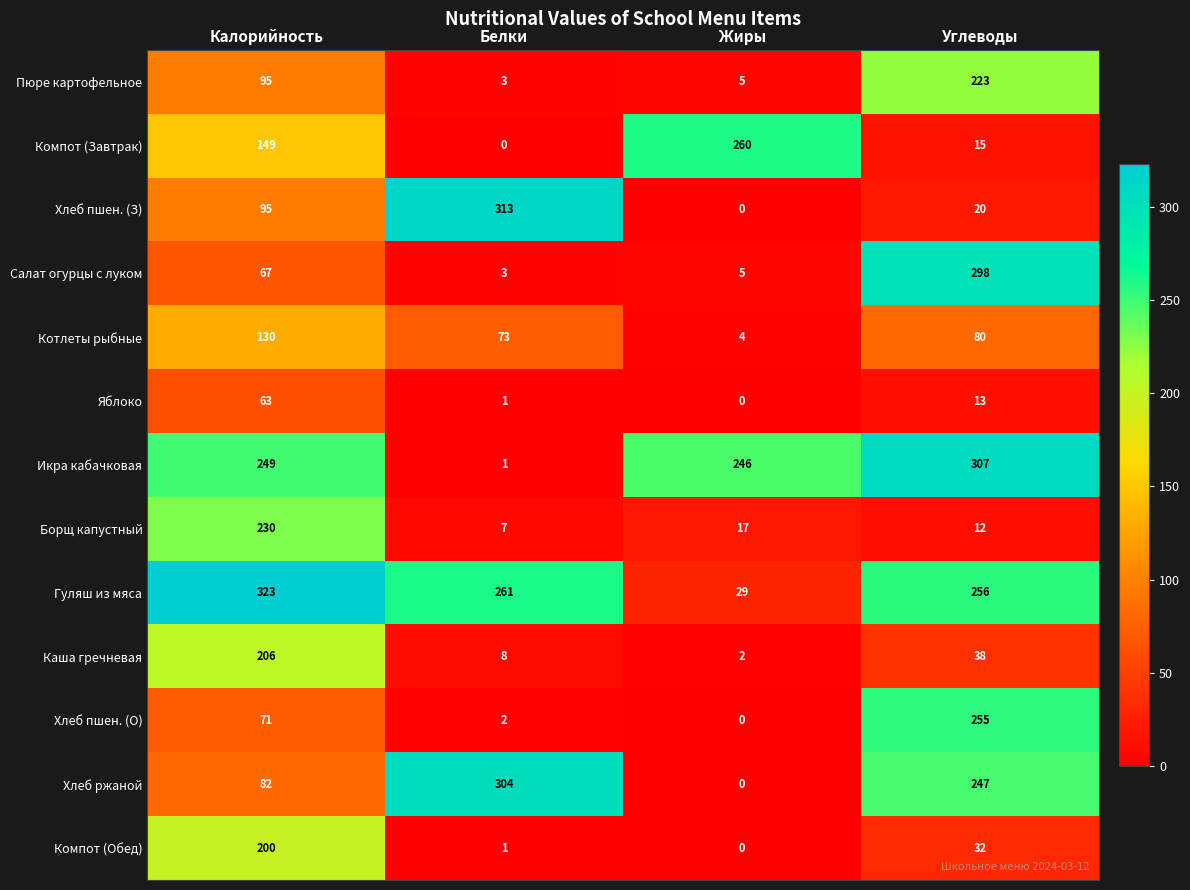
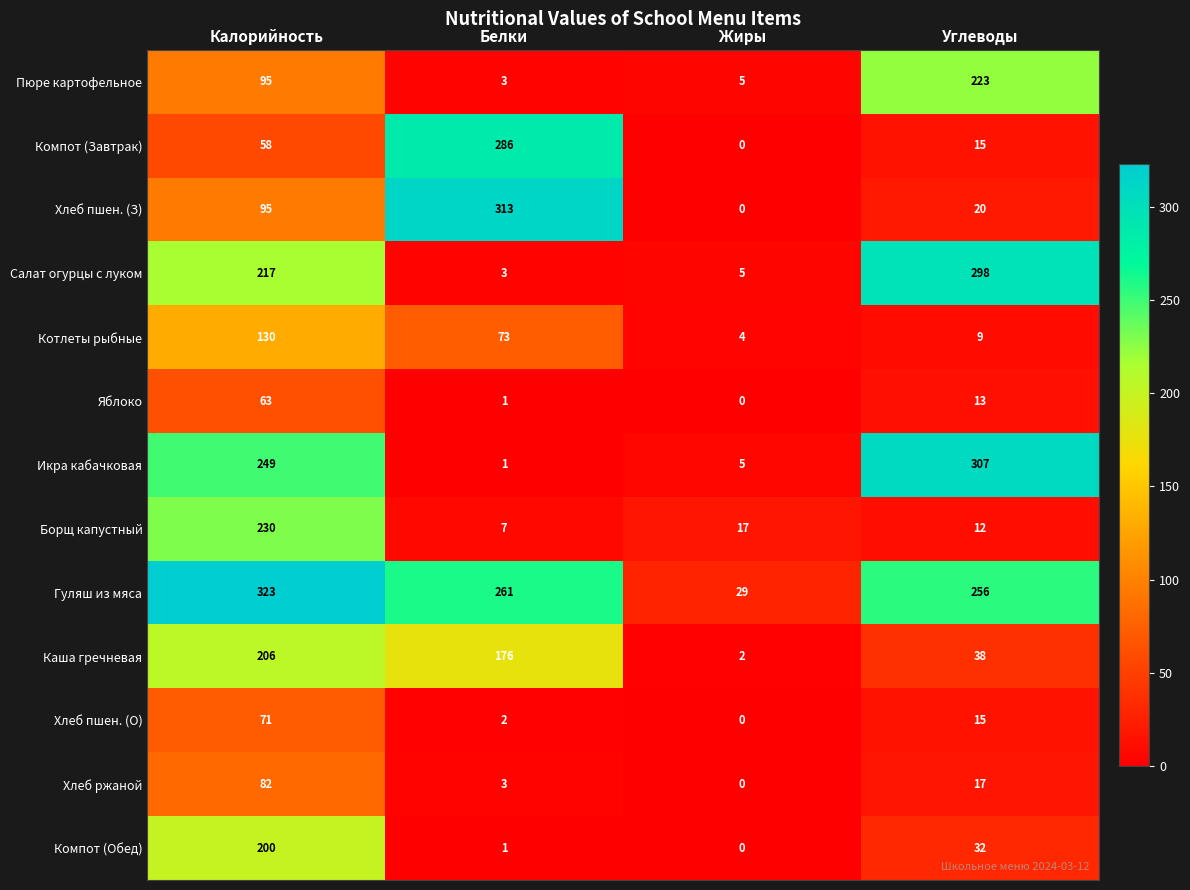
Компот (Завтрак), Калорийность: 149 -> 58
Компот (Завтрак), Белки: 0 -> 286
Компот (Завтрак), Жиры: 260 -> 0
Салат огурцы с луком, Калорийность: 67 -> 217
Котлеты рыбные, Углеводы: 80 -> 9
Икра кабачковая, Жиры: 246 -> 5
Каша гречневая, Белки: 8 -> 176
Хлеб пшен. (О), Углеводы: 255 -> 15
Хлеб ржаной, Белки: 304 -> 3
Хлеб ржаной, Углеводы: 247 -> 17
